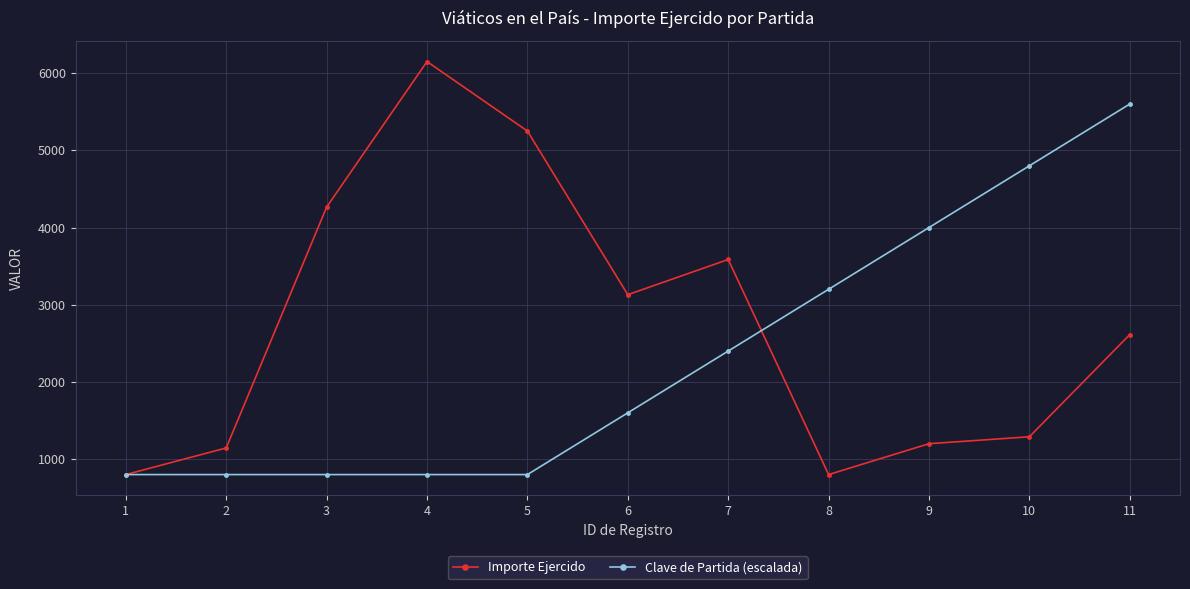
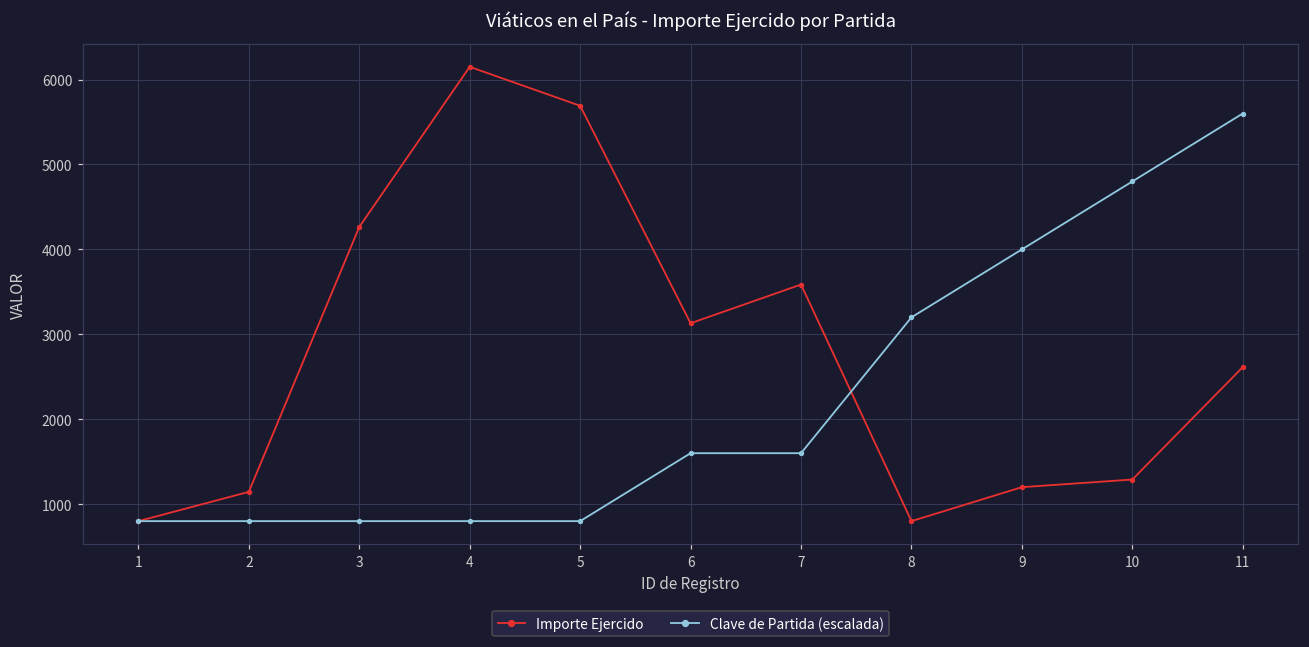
Importe Ejercido, 5: 5300 -> 5700
Clave de Partida (escalada), 7: 2400 -> 1600
